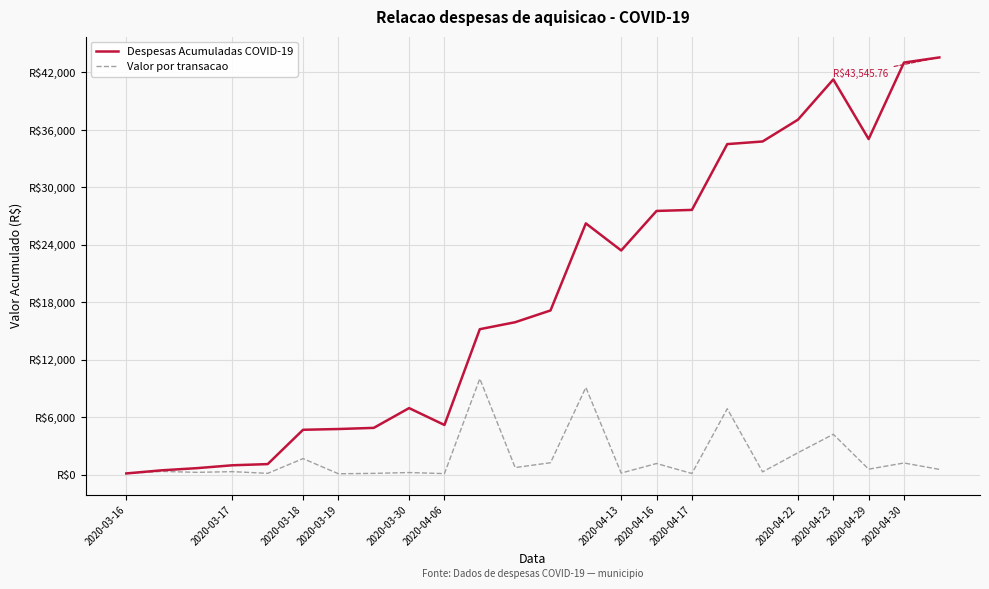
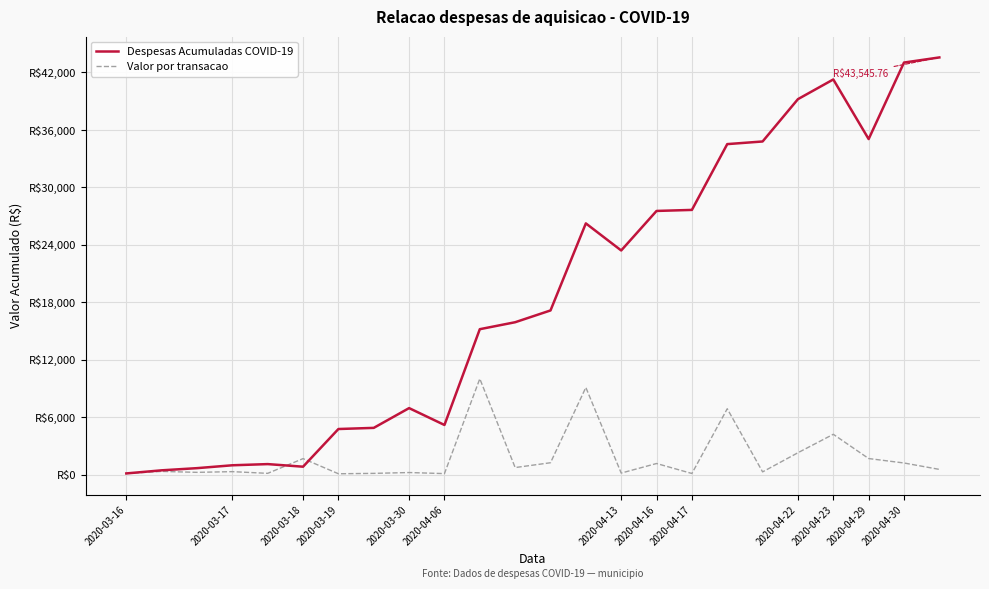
Despesas Acumuladas COVID-19, 2020-03-18: R$5,000 -> R$1,000
Despesas Acumuladas COVID-19, 2020-04-22: R$37,000 -> R$39,000
Valor por transacao, 2020-04-29: R$1,000 -> R$2,000
